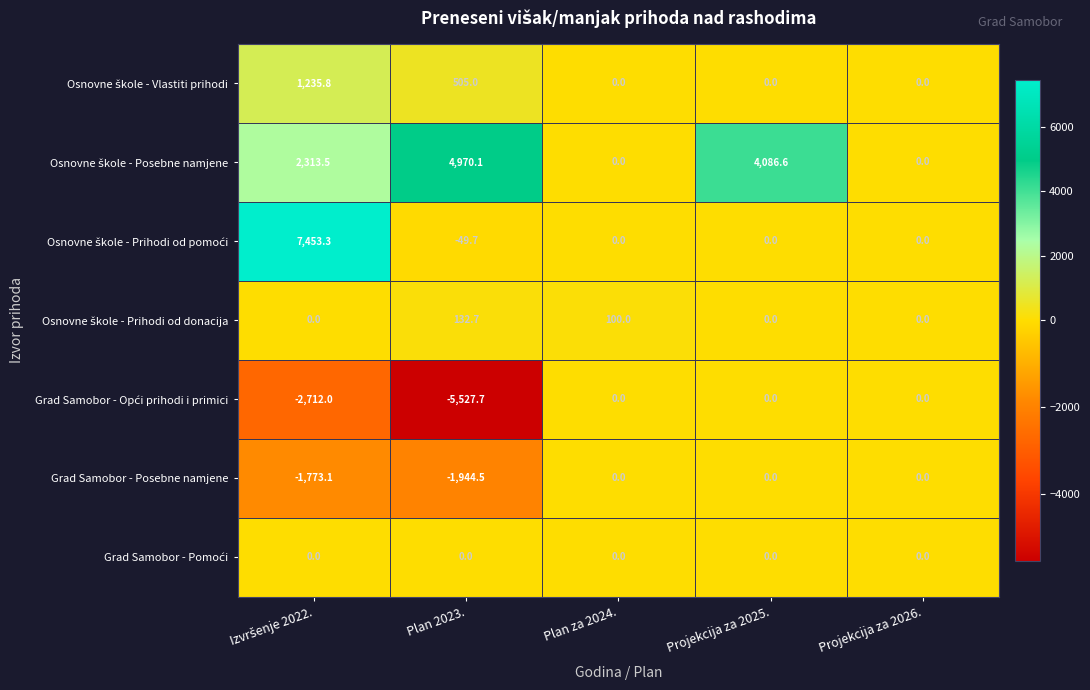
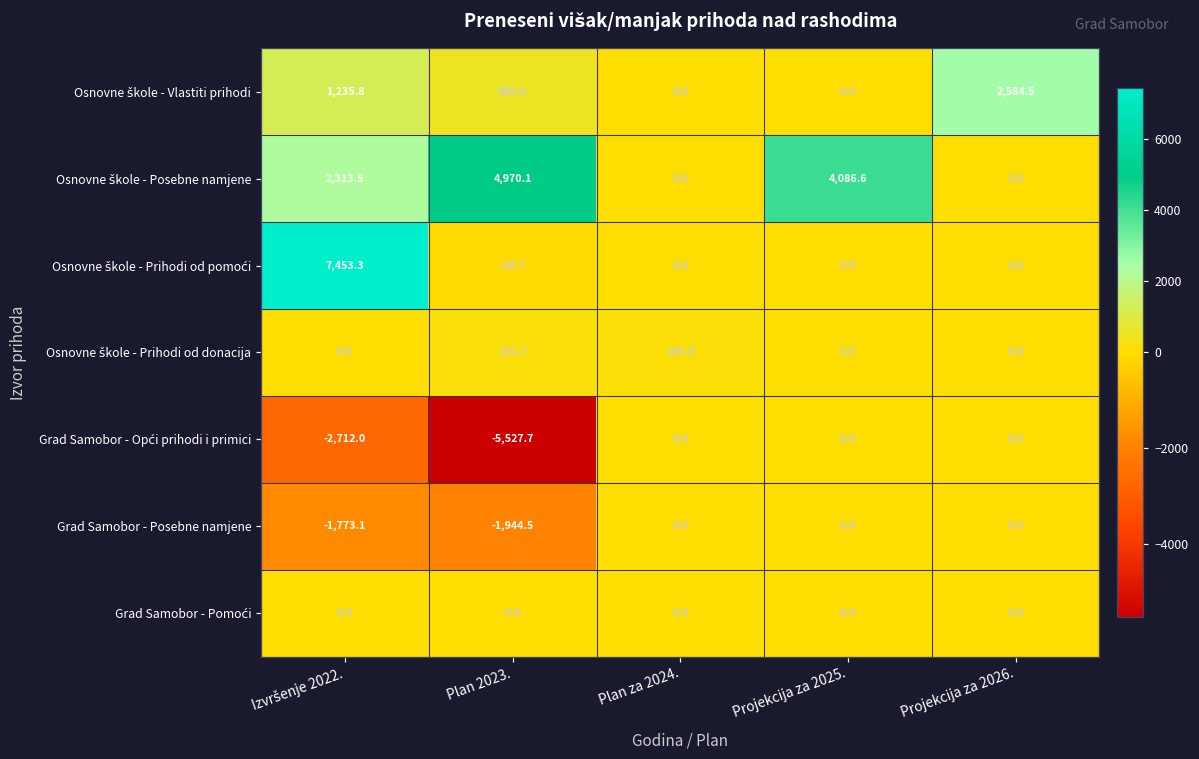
Osnovne škole - Vlastiti prihodi, Projekcija za 2026.: 0.0 -> 2,584.5
